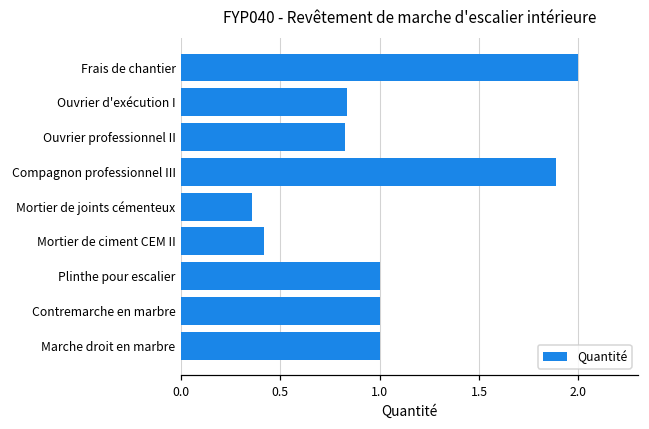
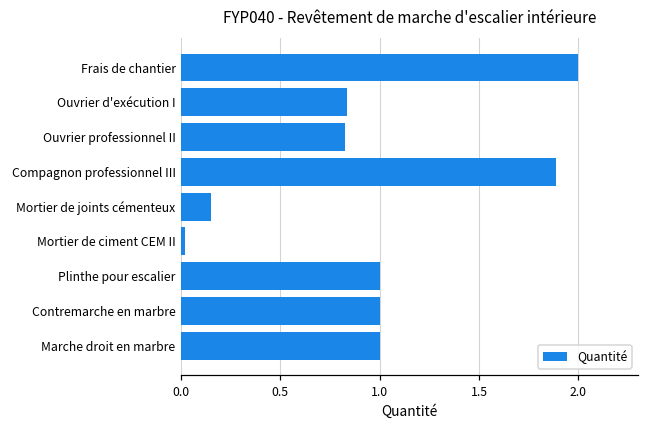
Mortier de joints cémenteux: 0.36 -> 0.15
Mortier de ciment CEM II: 0.42 -> 0.02
